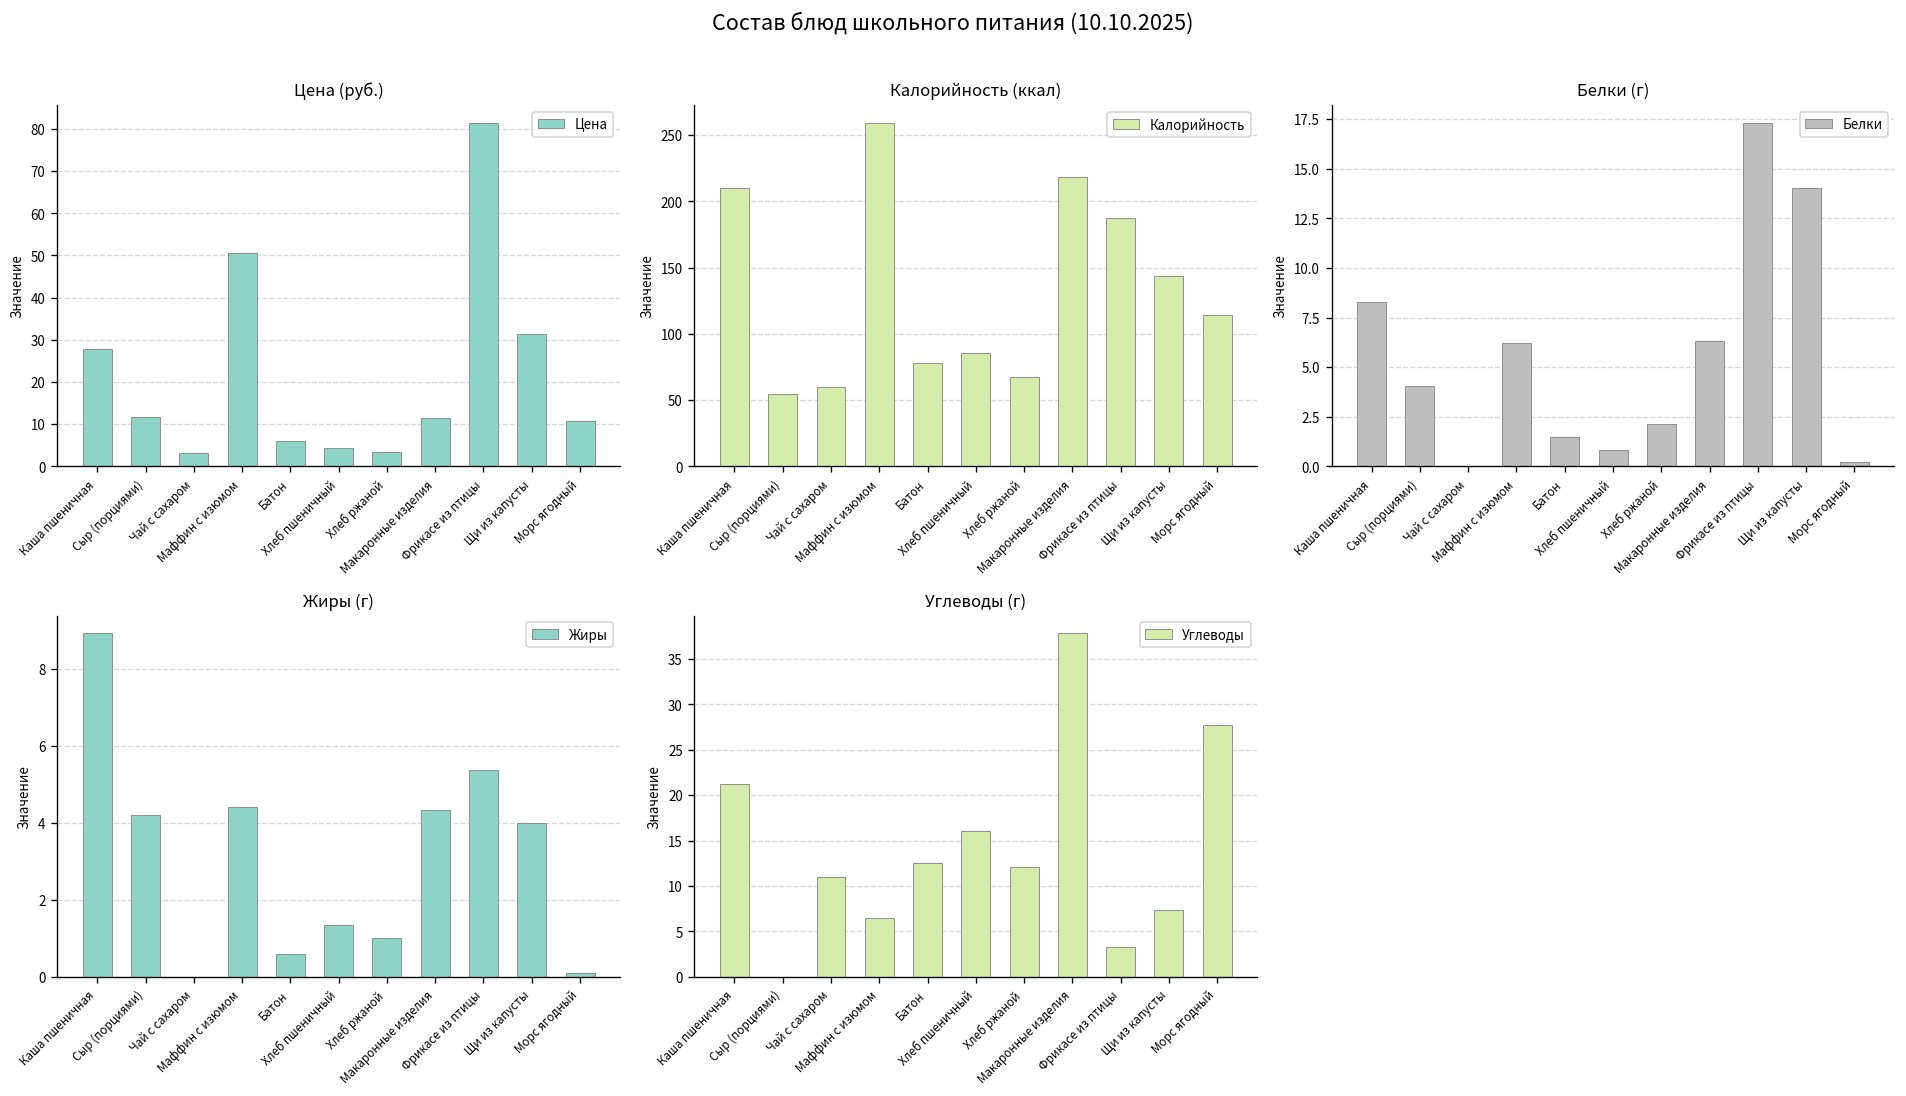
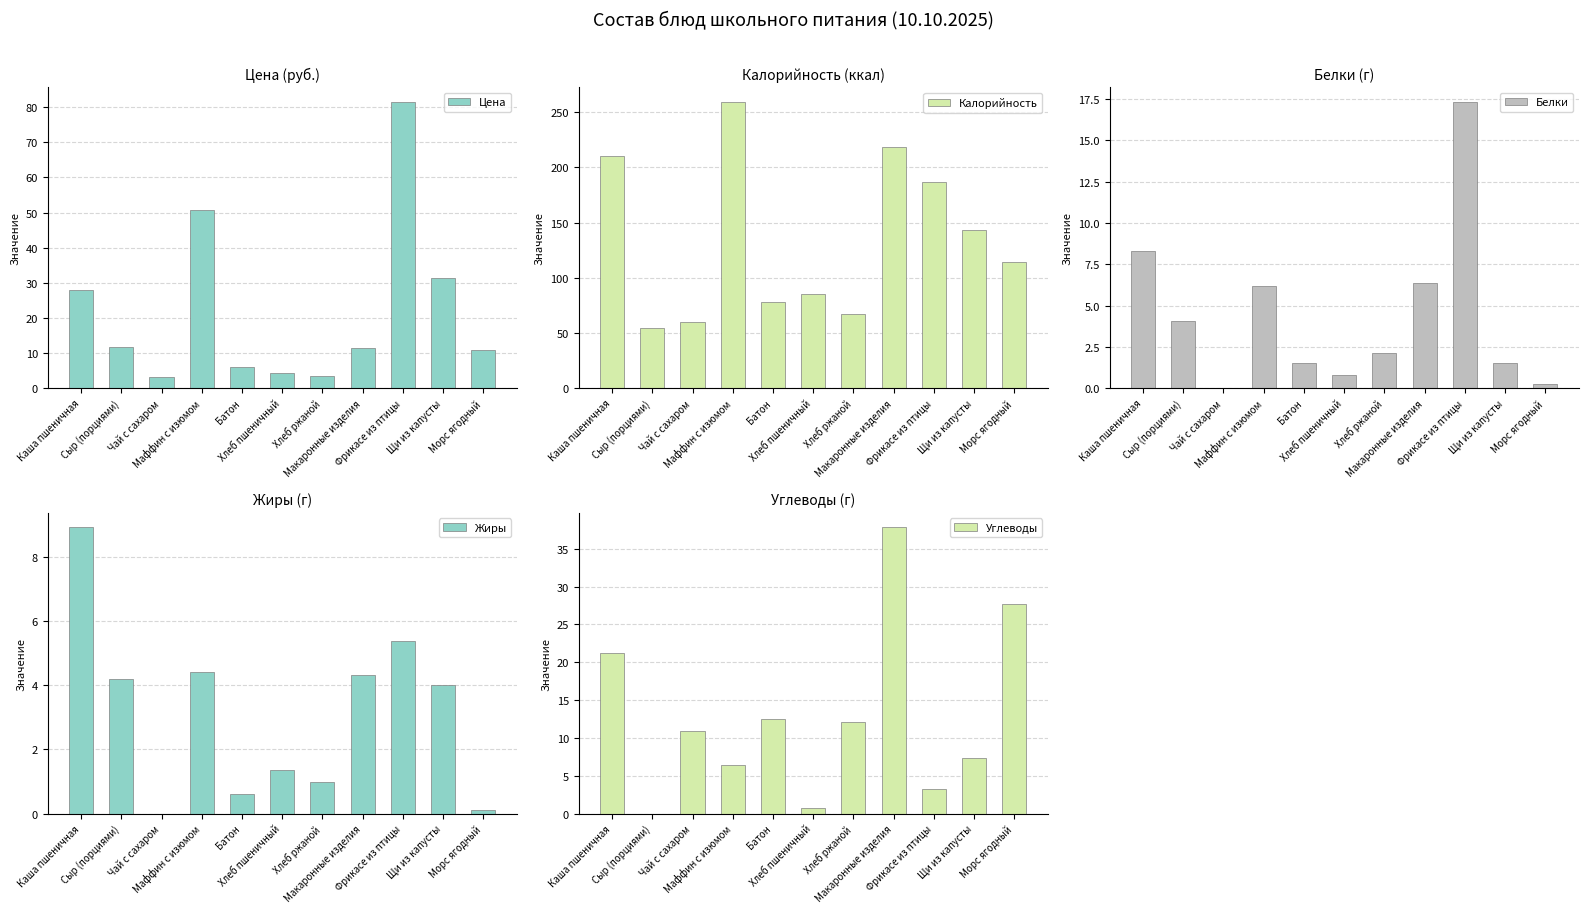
Белки (г), Щи из капусты: 14.0 -> 1.5
Углеводы (г), Хлеб пшеничный: 16 -> 1
